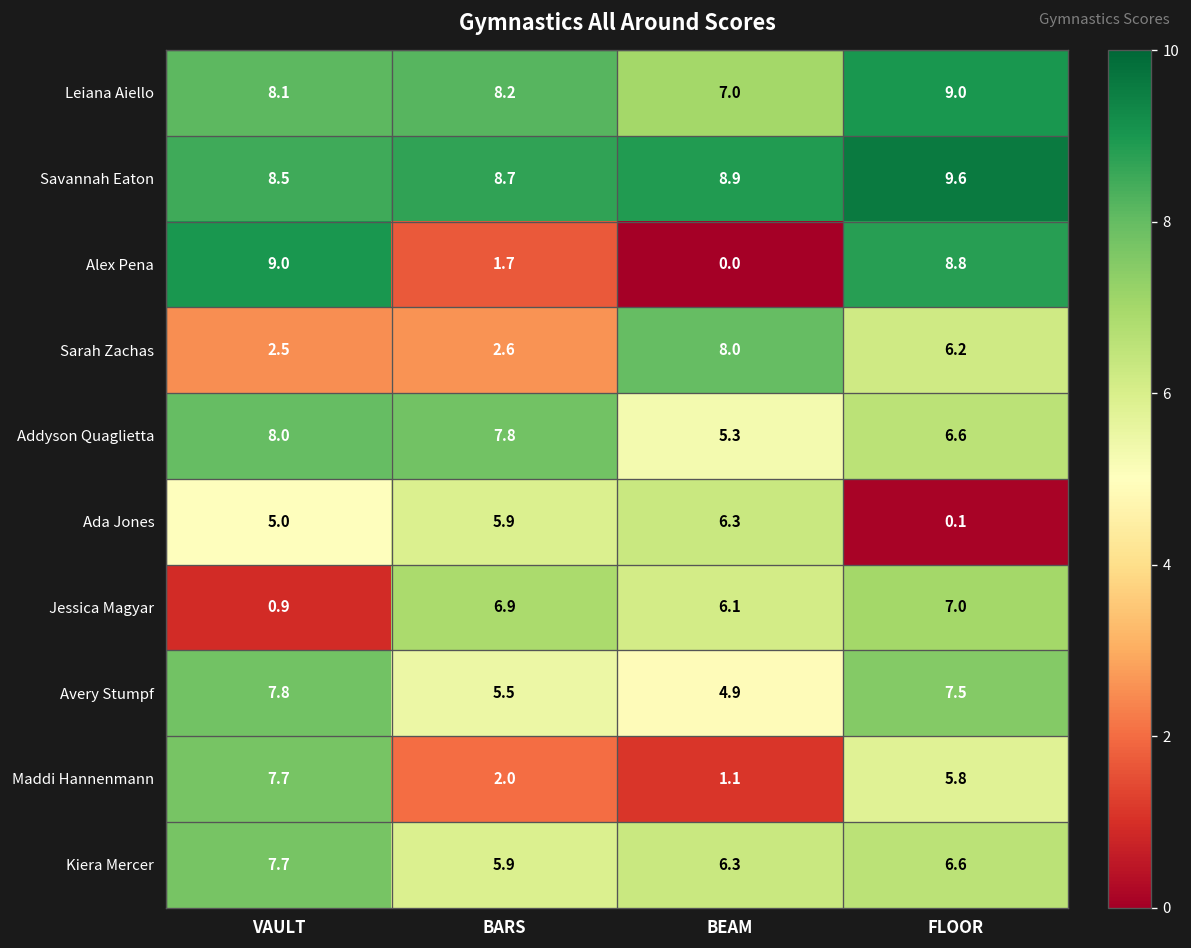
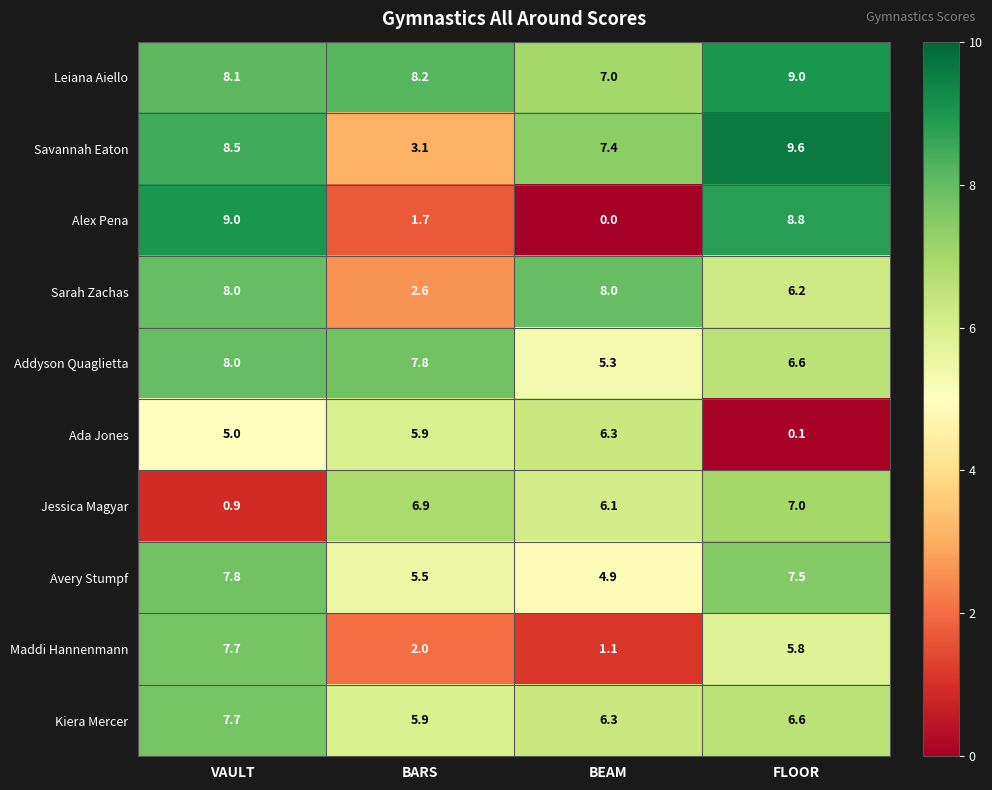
Savannah Eaton, BARS: 8.7 -> 3.1
Savannah Eaton, BEAM: 8.9 -> 7.4
Sarah Zachas, VAULT: 2.5 -> 8.0
